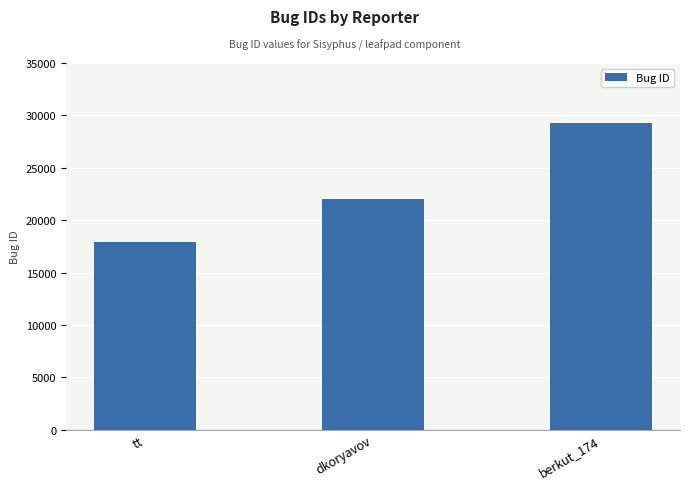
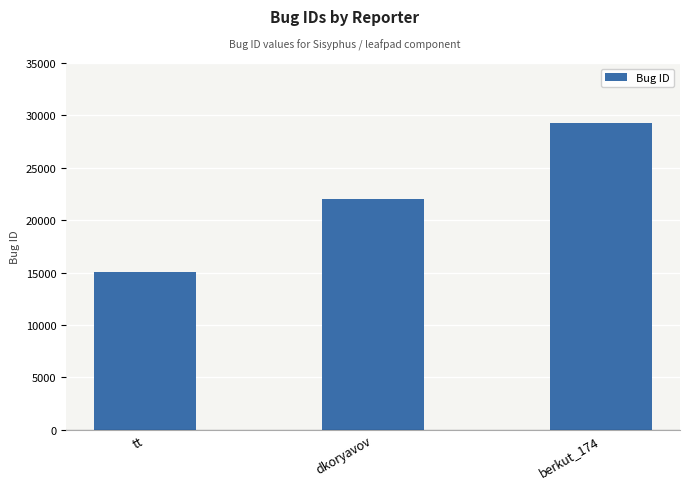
tt: 17900 -> 15000
